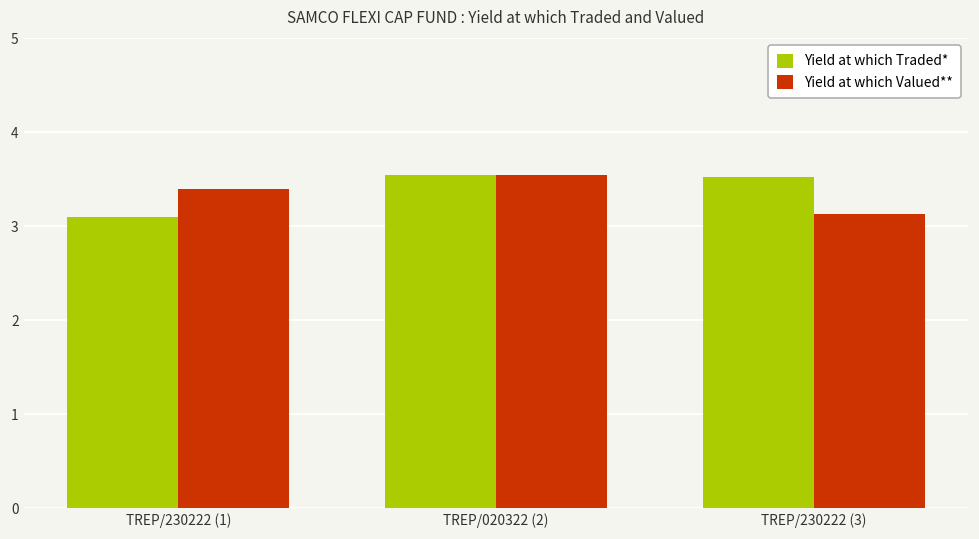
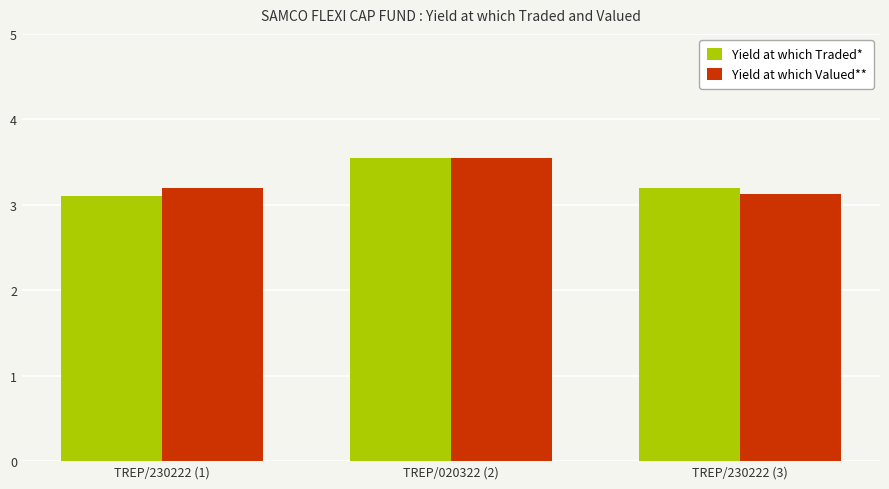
Yield at which Valued**, TREP/230222 (1): 3.4 -> 3.2
Yield at which Traded*, TREP/230222 (3): 3.5 -> 3.2
